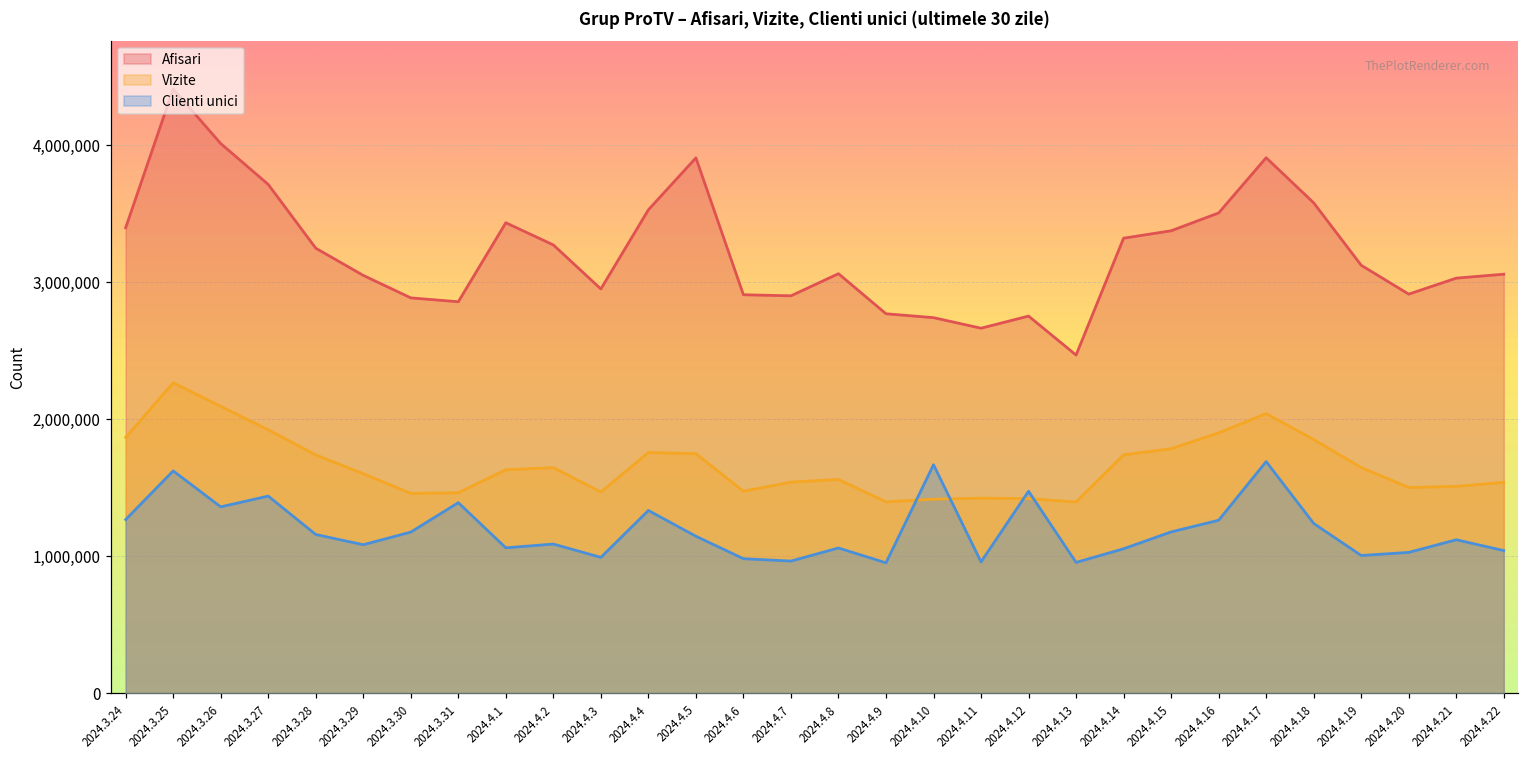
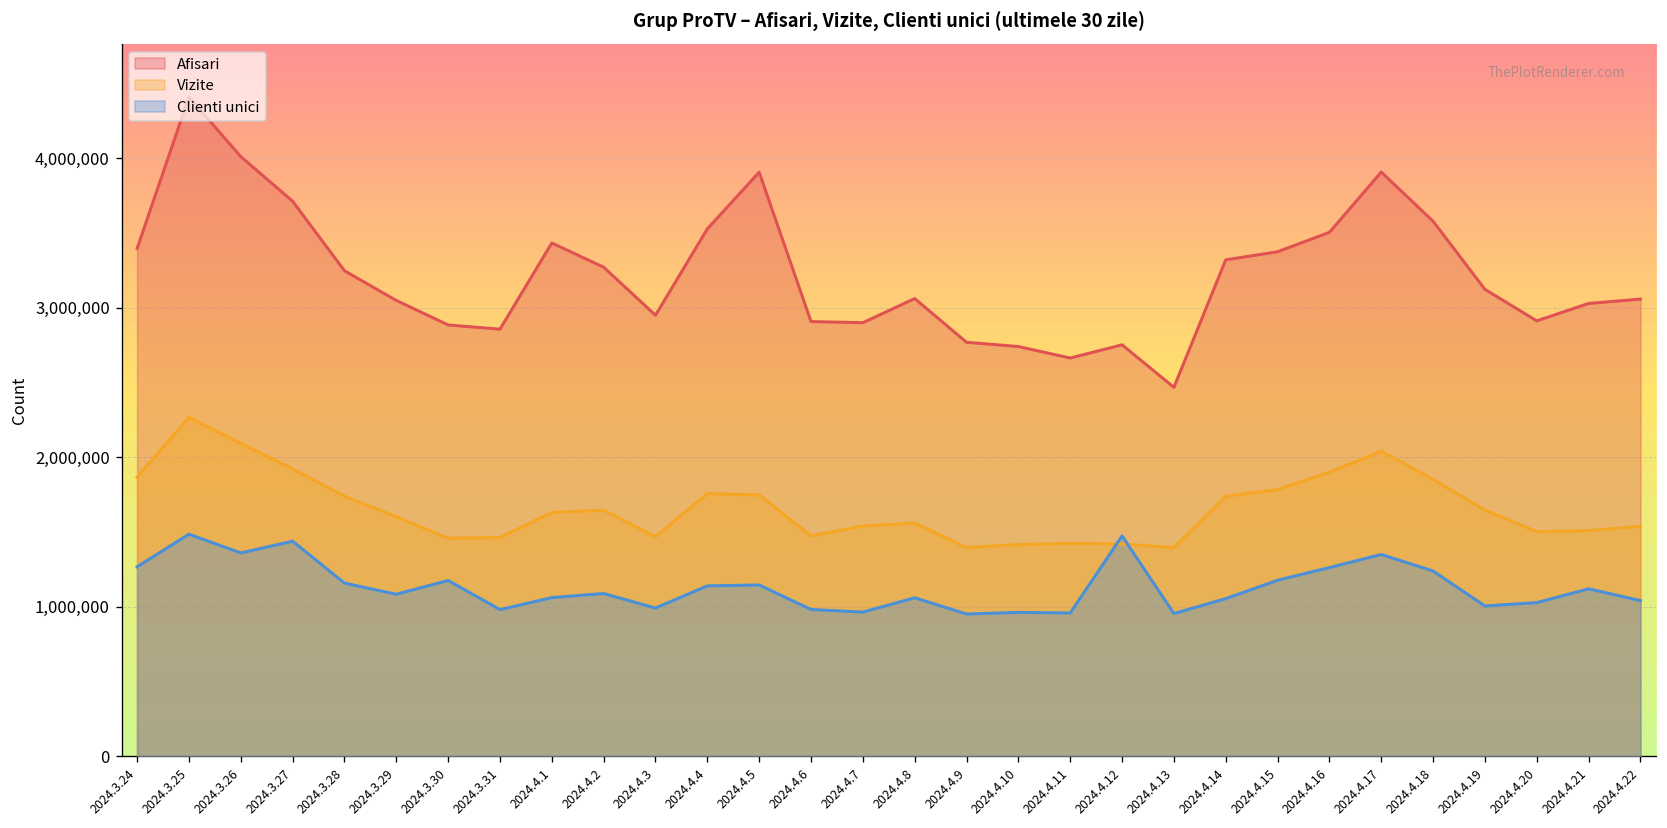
Clienti unici, 2024.3.25: 1,620,000 -> 1,480,000
Clienti unici, 2024.3.31: 1,390,000 -> 980,000
Clienti unici, 2024.4.4: 1,330,000 -> 1,140,000
Clienti unici, 2024.4.10: 1,670,000 -> 960,000
Clienti unici, 2024.4.17: 1,690,000 -> 1,350,000
